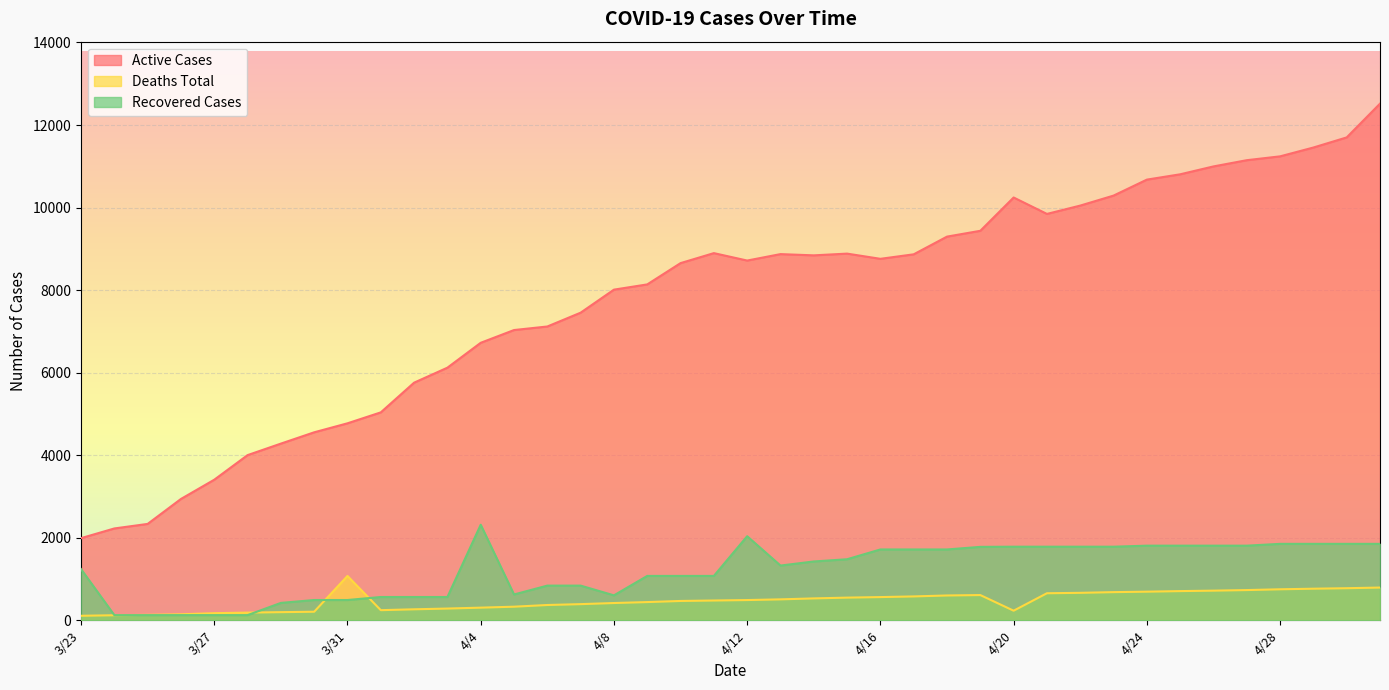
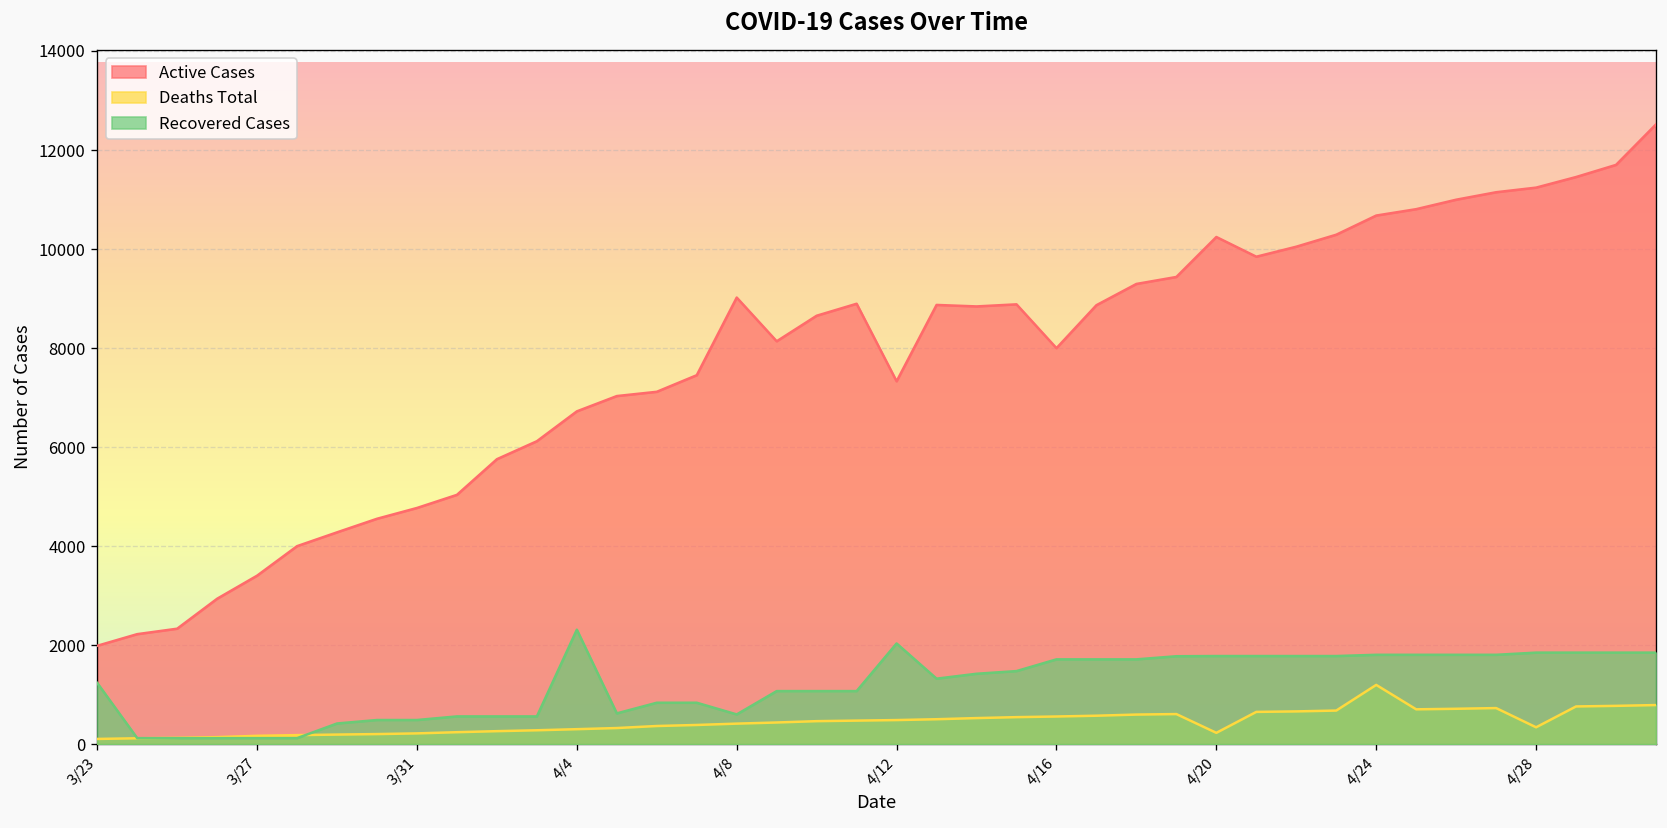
Deaths Total, 3/31: 1100 -> 200
Active Cases, 4/8: 8000 -> 9000
Active Cases, 4/12: 8700 -> 7300
Active Cases, 4/16: 8800 -> 8000
Deaths Total, 4/24: 700 -> 1200
Deaths Total, 4/28: 800 -> 300
